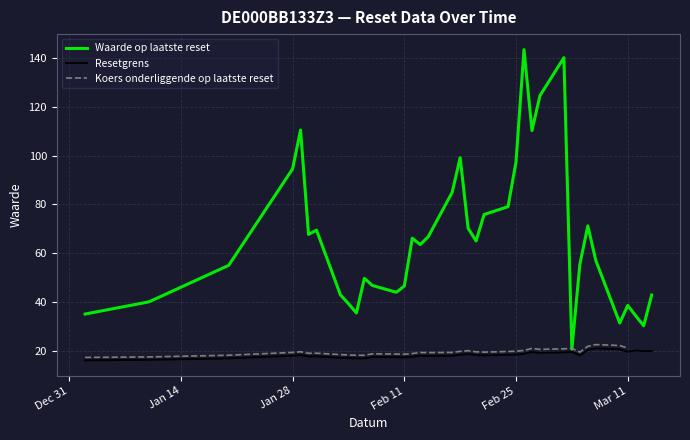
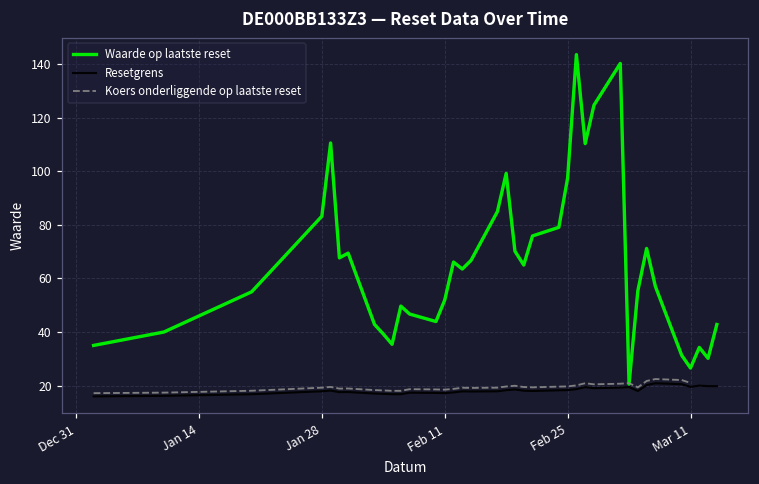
Waarde op laatste reset, Jan 28: 95 -> 83
Waarde op laatste reset, Feb 11: 46 -> 52
Waarde op laatste reset, Mar 11: 39 -> 27
